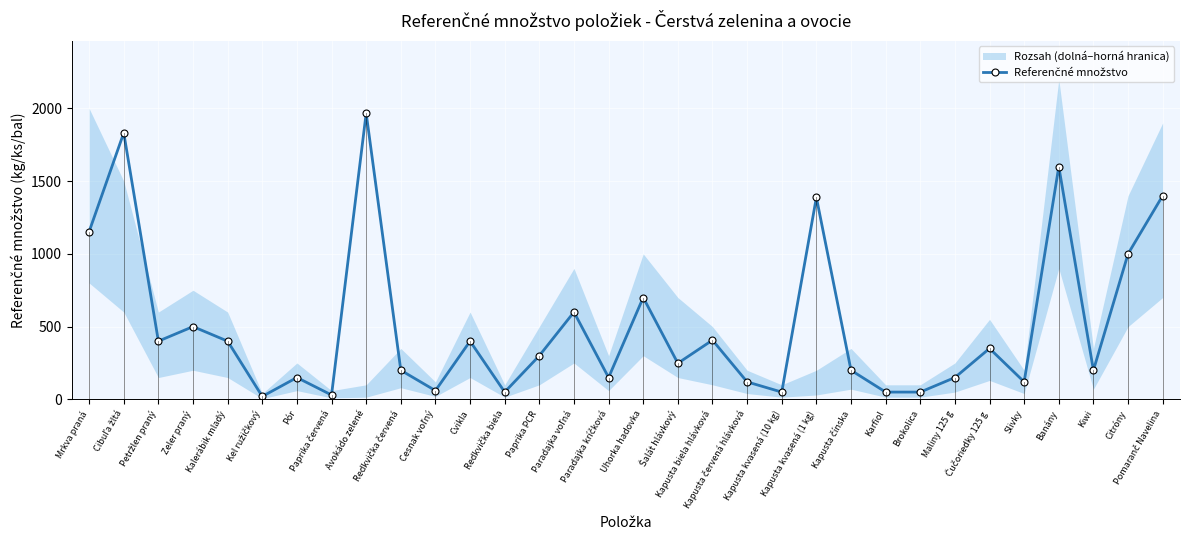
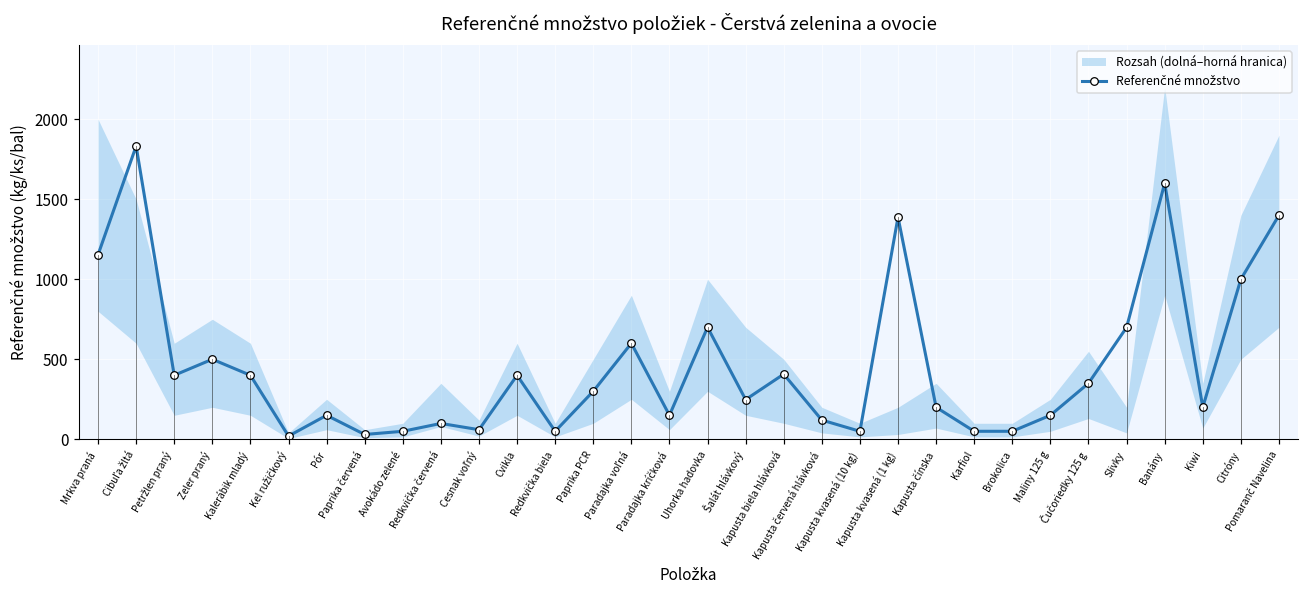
Referenčné množstvo, Avokádo zelené: 1970 -> 50
Referenčné množstvo, Redkvička červená: 200 -> 100
Referenčné množstvo, Slivky: 120 -> 700
